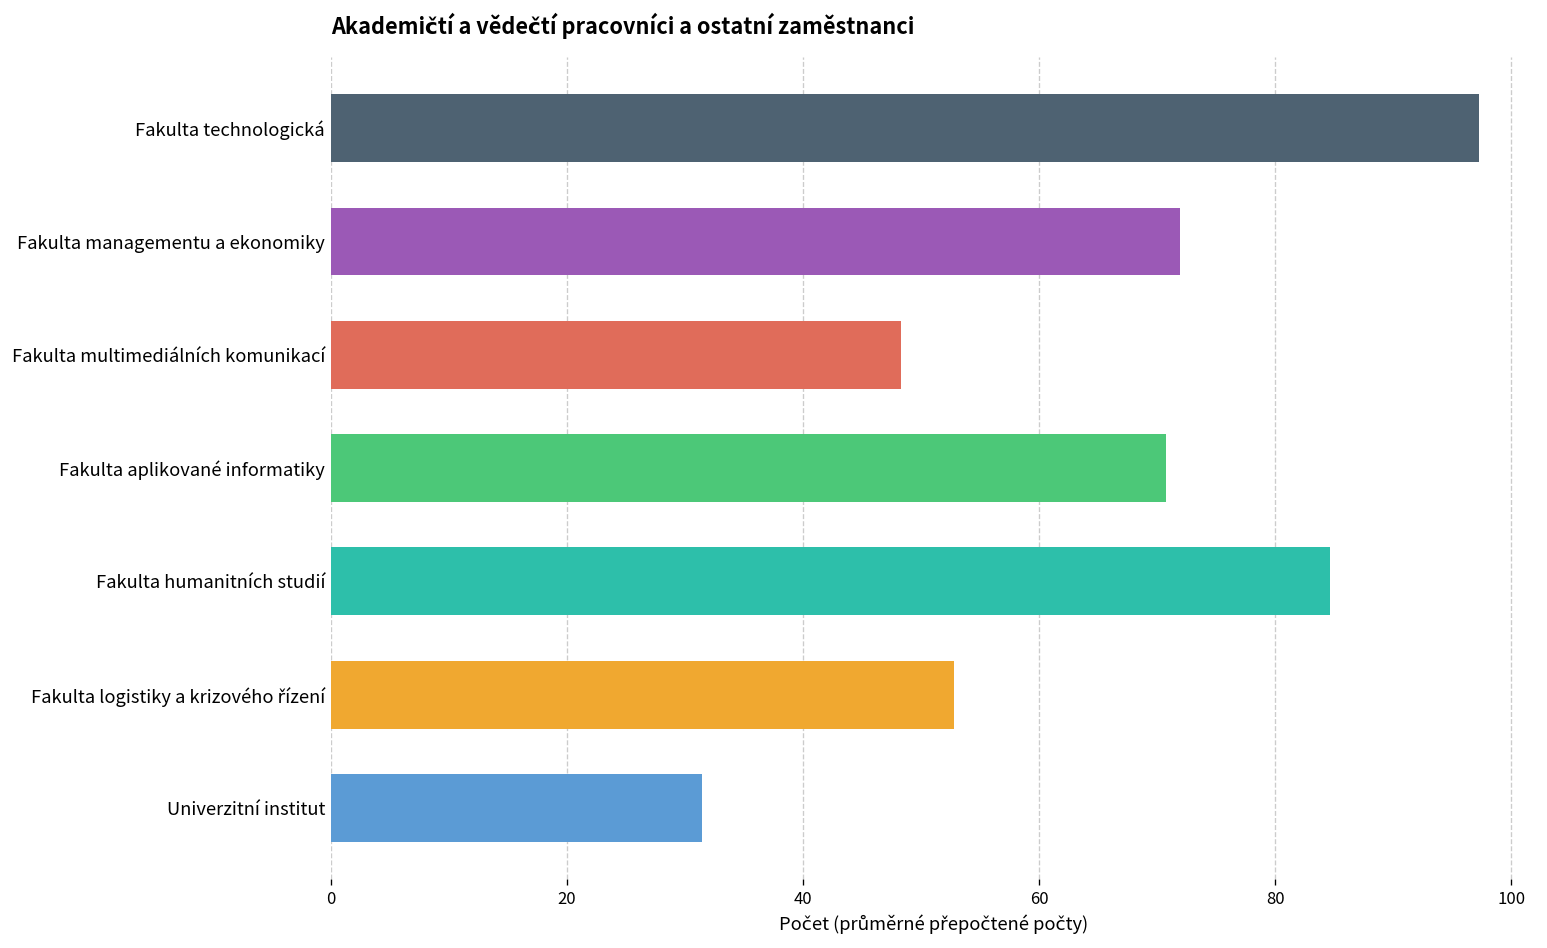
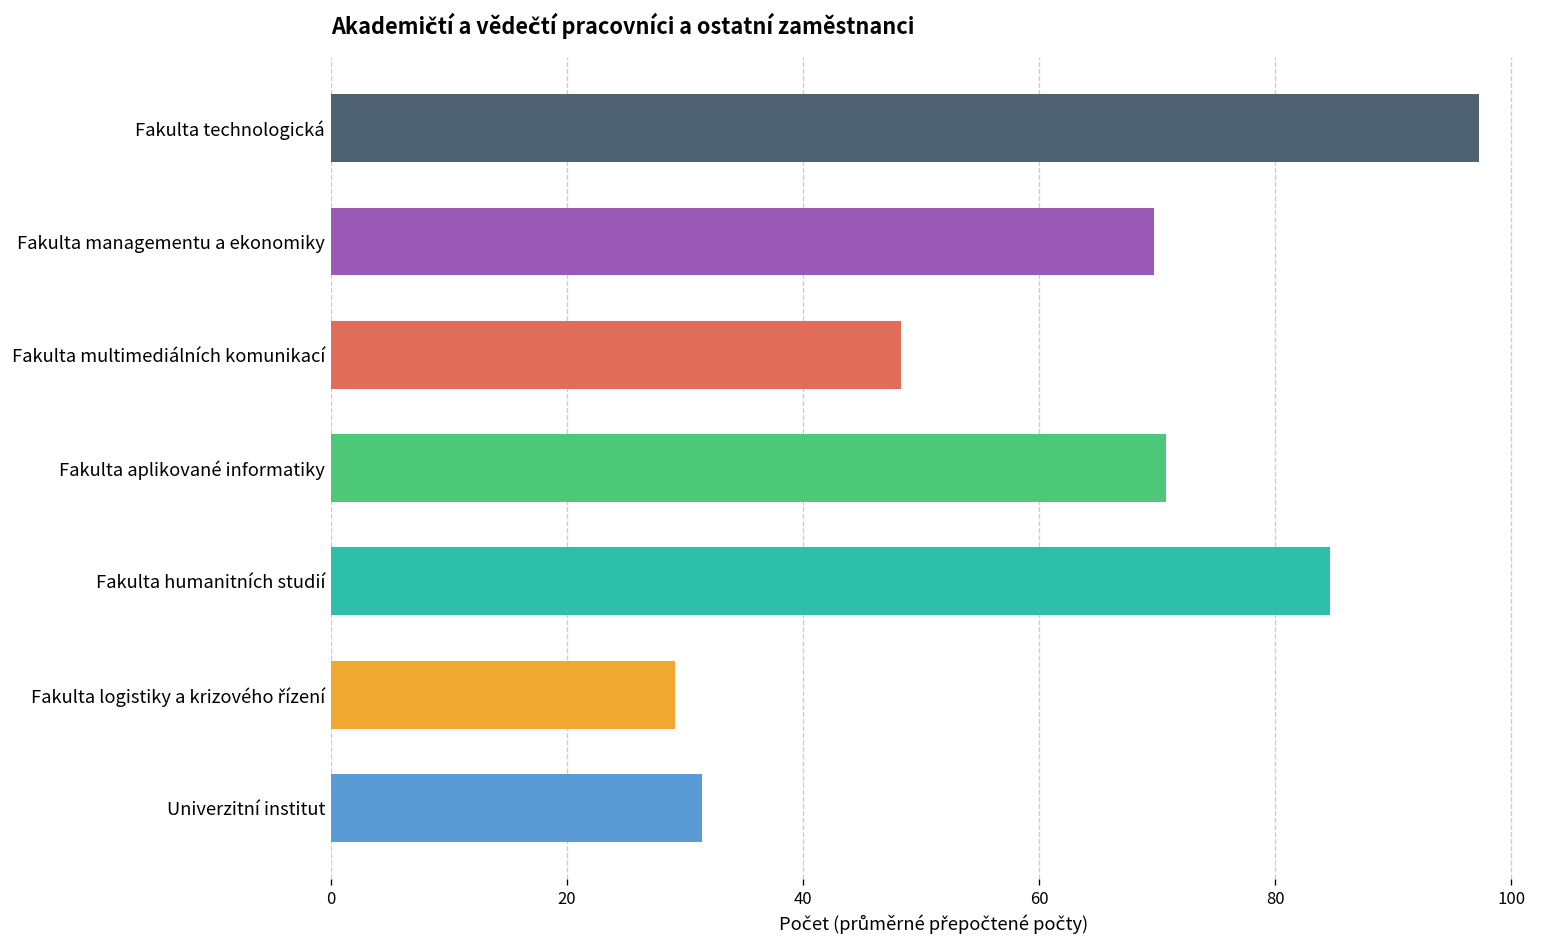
Fakulta managementu a ekonomiky: 72 -> 70
Fakulta logistiky a krizového řízení: 53 -> 29
